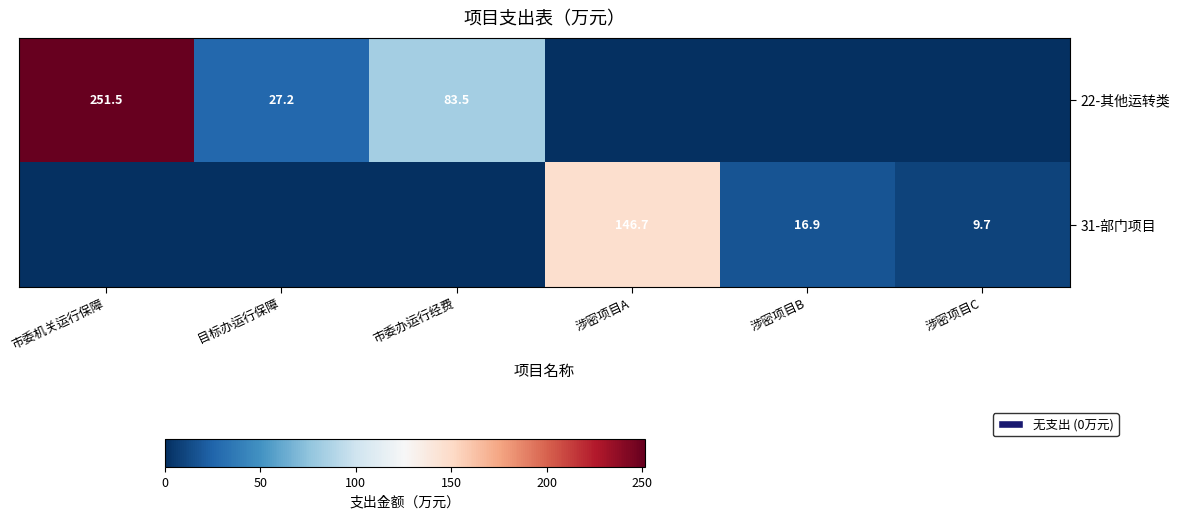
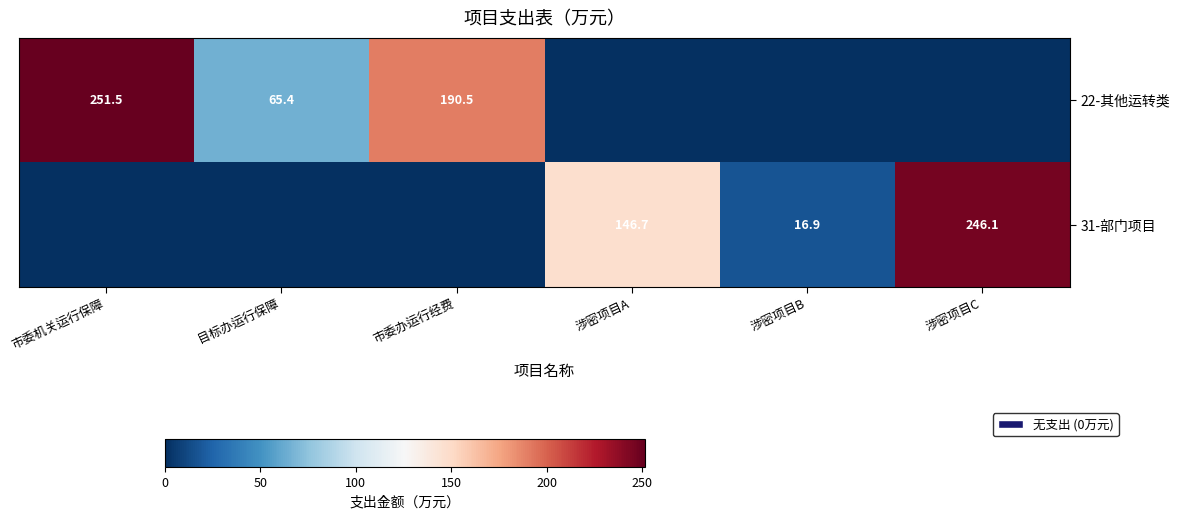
22-其他运转类, 目标办运行保障: 27.2 -> 65.4
22-其他运转类, 市委办运行经费: 83.5 -> 190.5
31-部门项目, 涉密项目C: 9.7 -> 246.1
